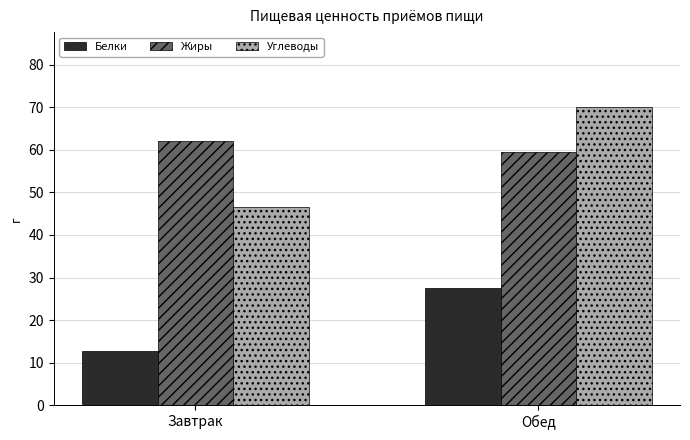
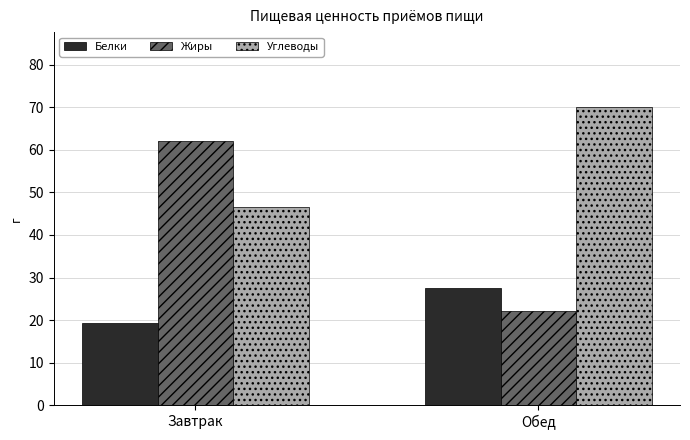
Белки, Завтрак: 13 -> 19
Жиры, Обед: 60 -> 22
